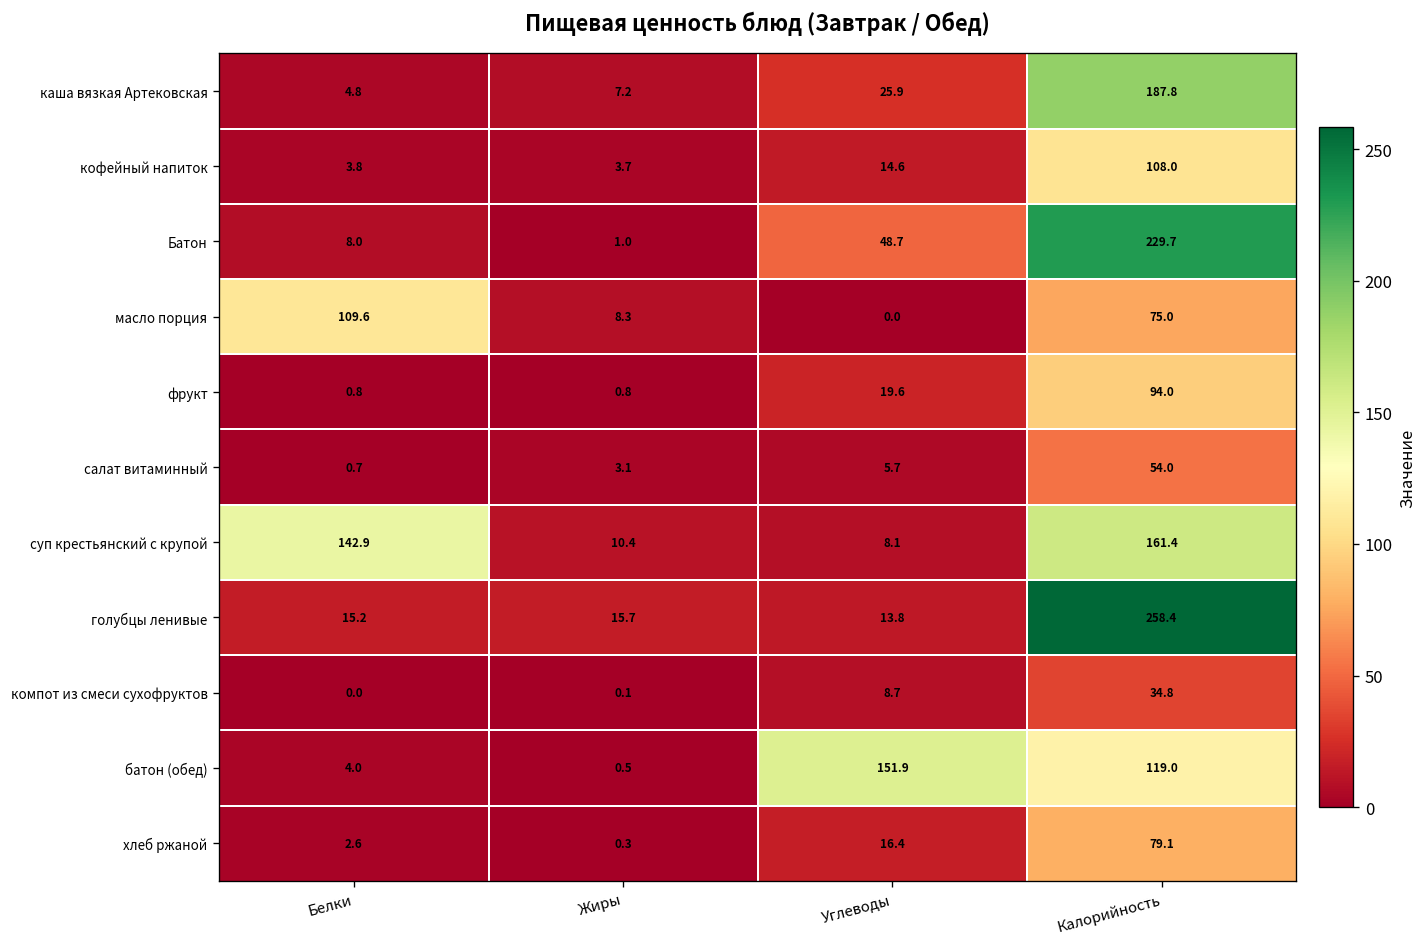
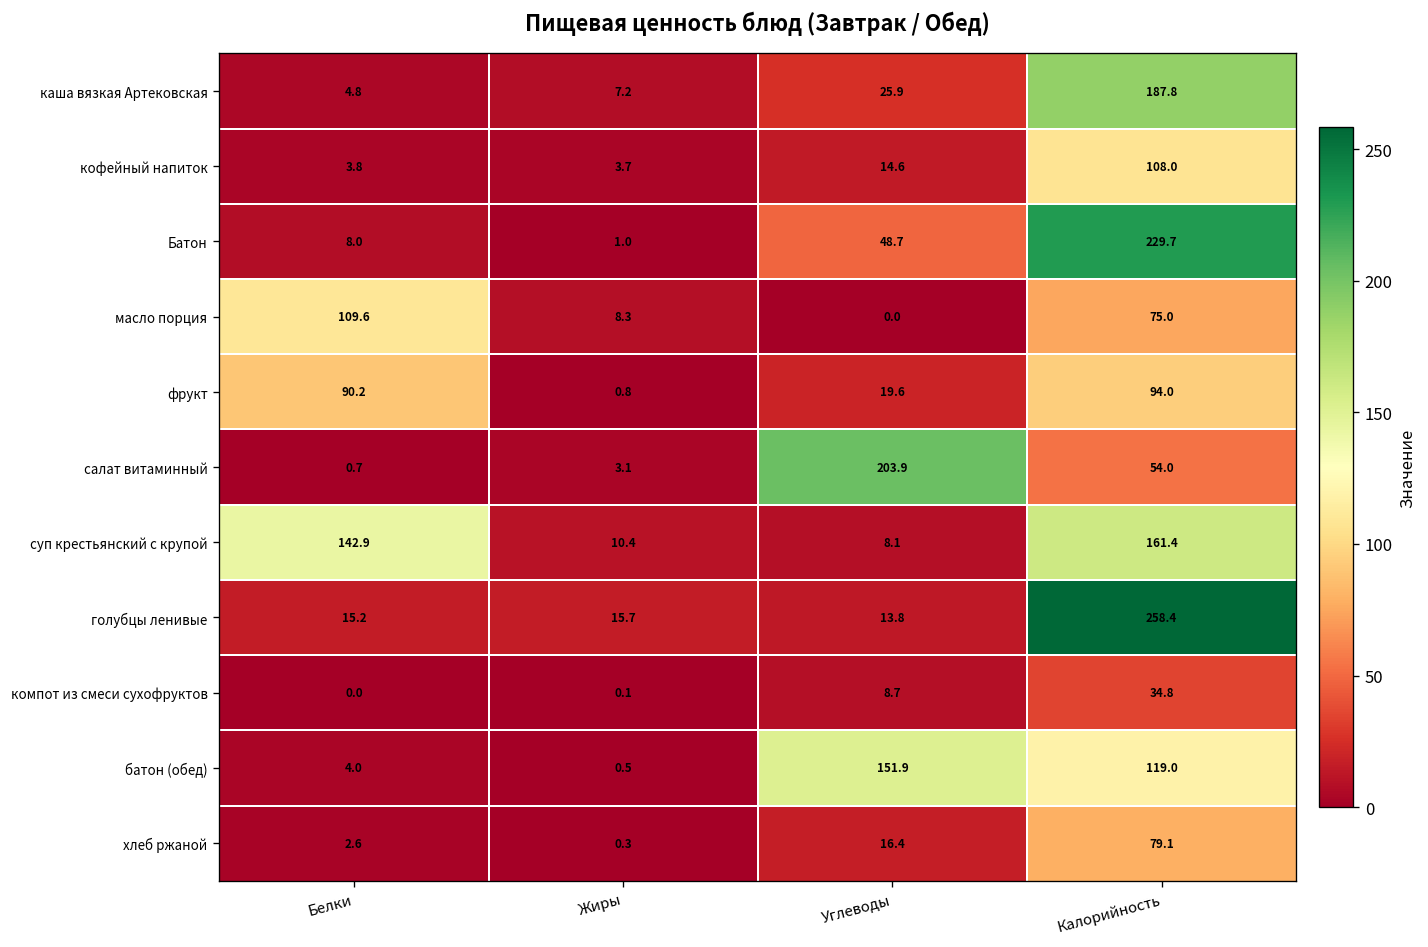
фрукт, Белки: 0.8 -> 90.2
салат витаминный, Углеводы: 5.7 -> 203.9
